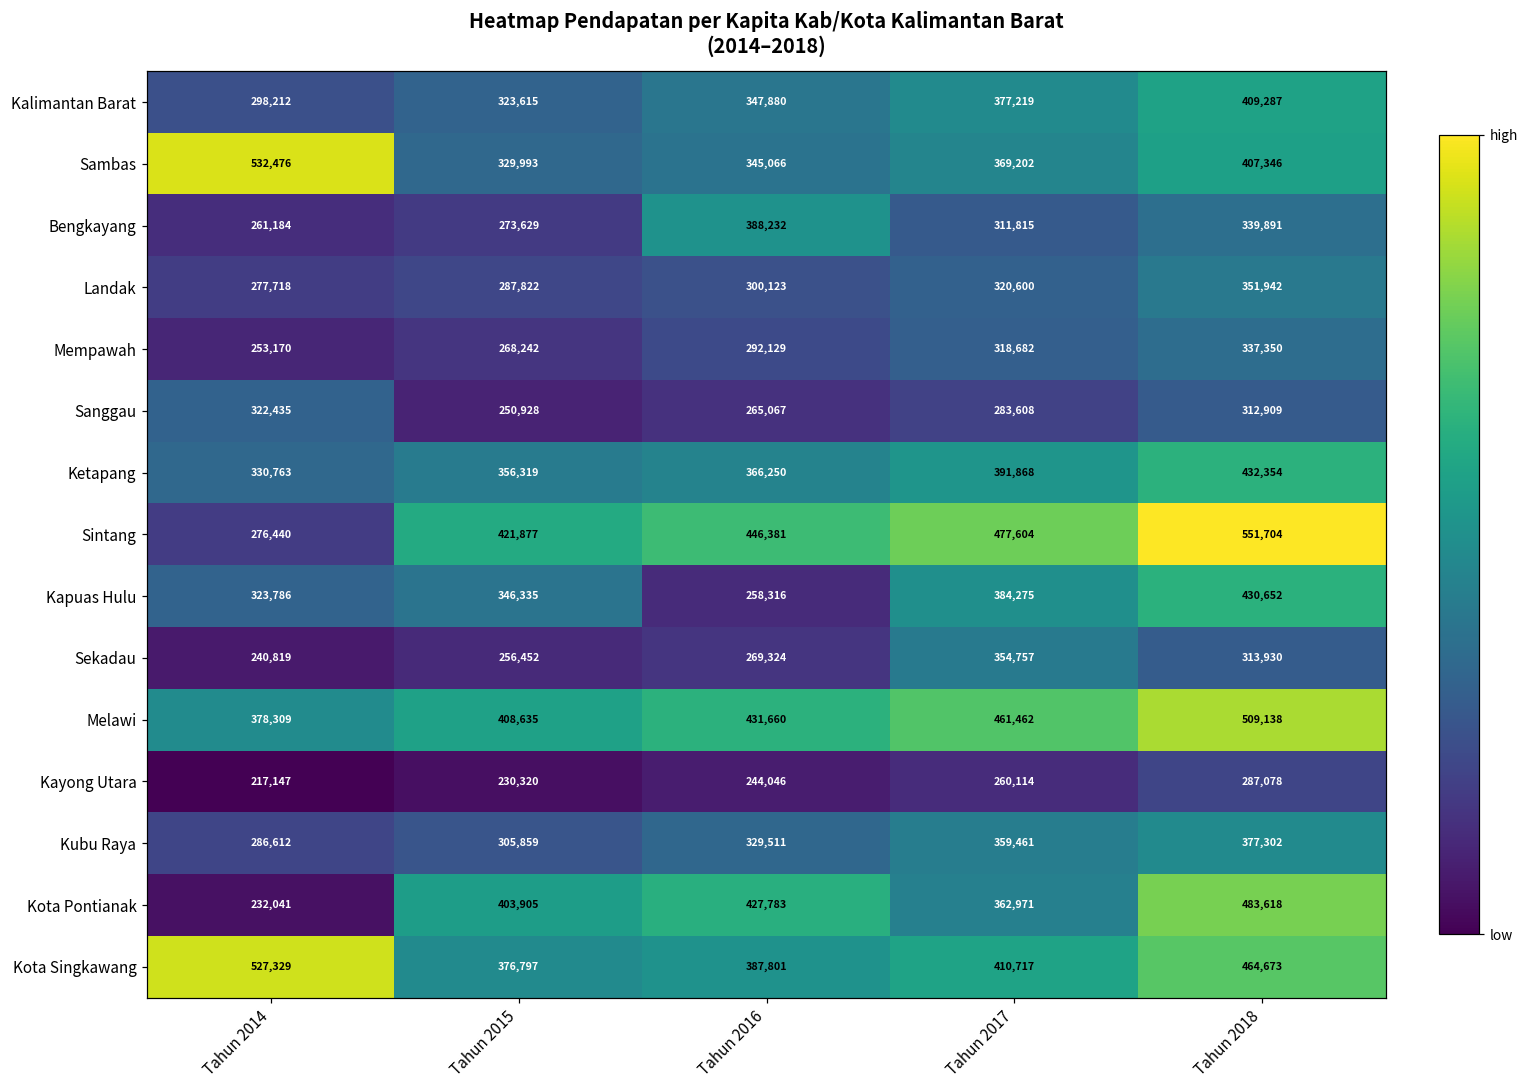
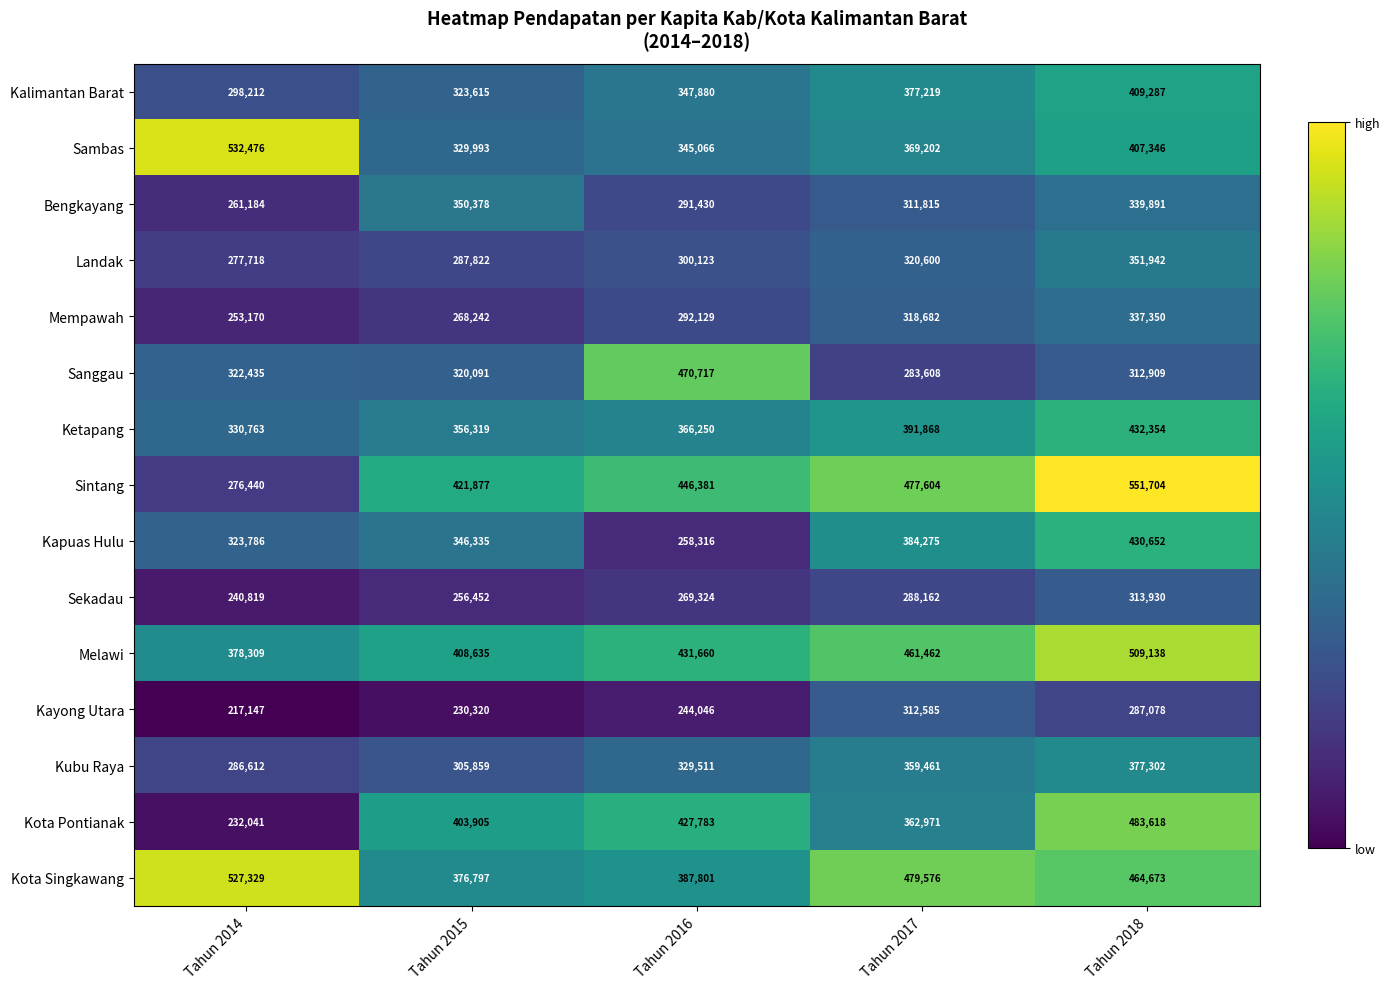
Bengkayang, Tahun 2015: 273,629 -> 350,378
Bengkayang, Tahun 2016: 388,232 -> 291,430
Sanggau, Tahun 2015: 250,928 -> 320,091
Sanggau, Tahun 2016: 265,067 -> 470,717
Sekadau, Tahun 2017: 354,757 -> 288,162
Kayong Utara, Tahun 2017: 260,114 -> 312,585
Kota Singkawang, Tahun 2017: 410,717 -> 479,576
